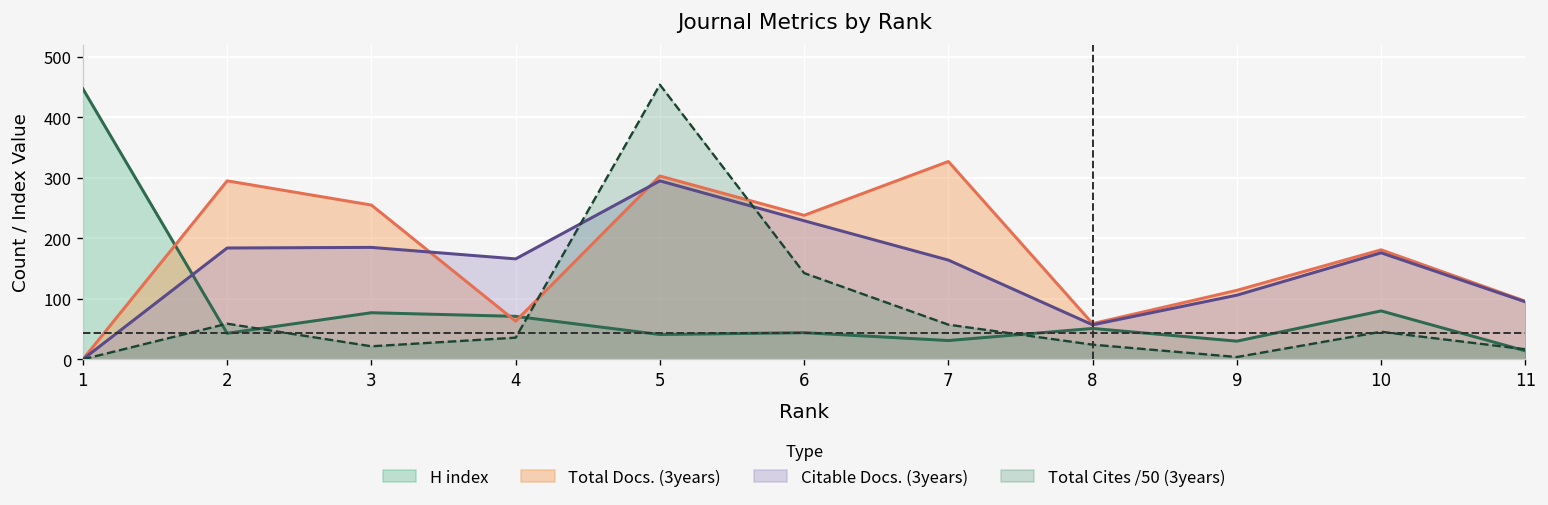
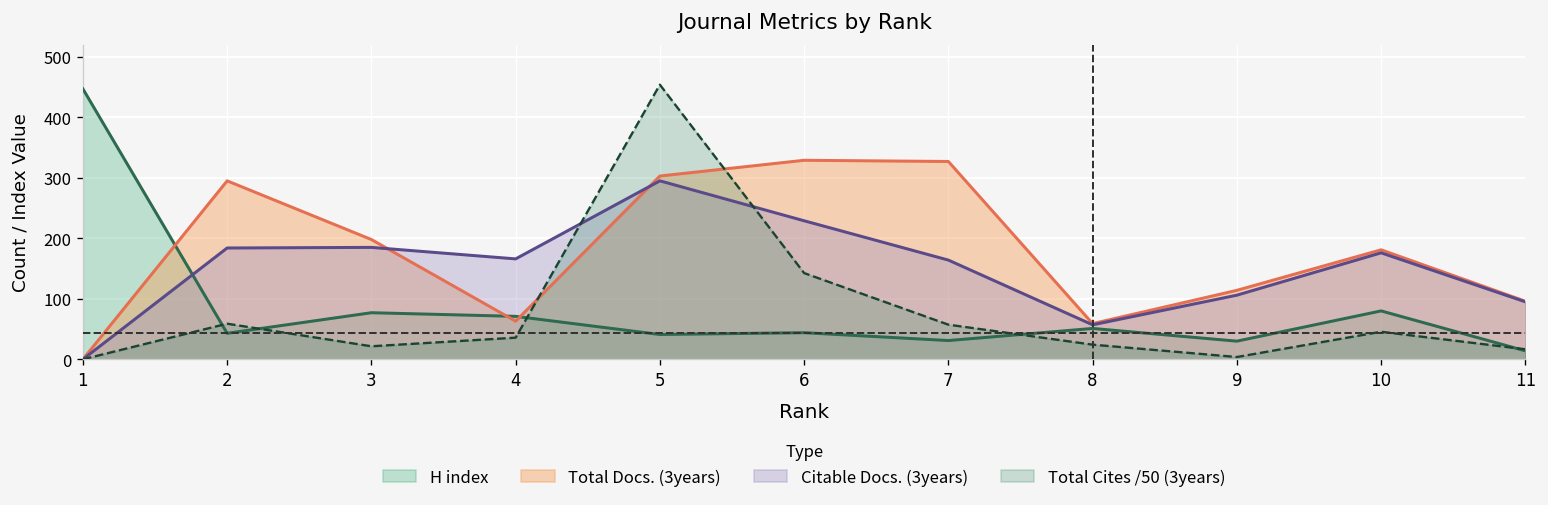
Total Docs. (3years), 3: 260 -> 200
Total Docs. (3years), 6: 240 -> 330
